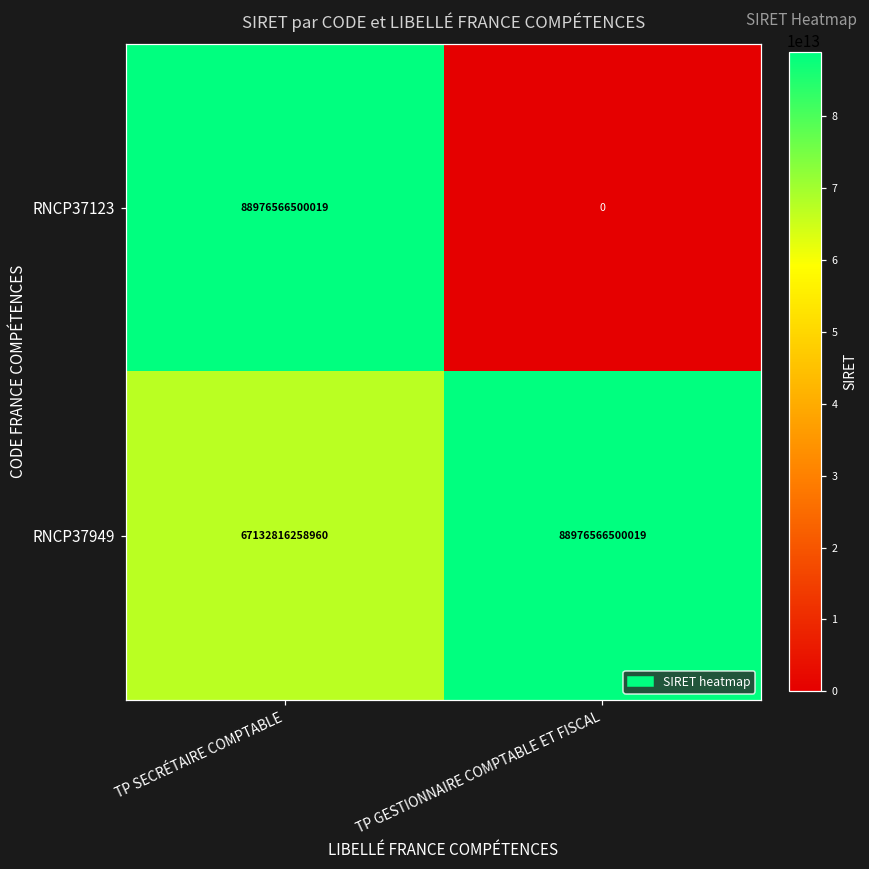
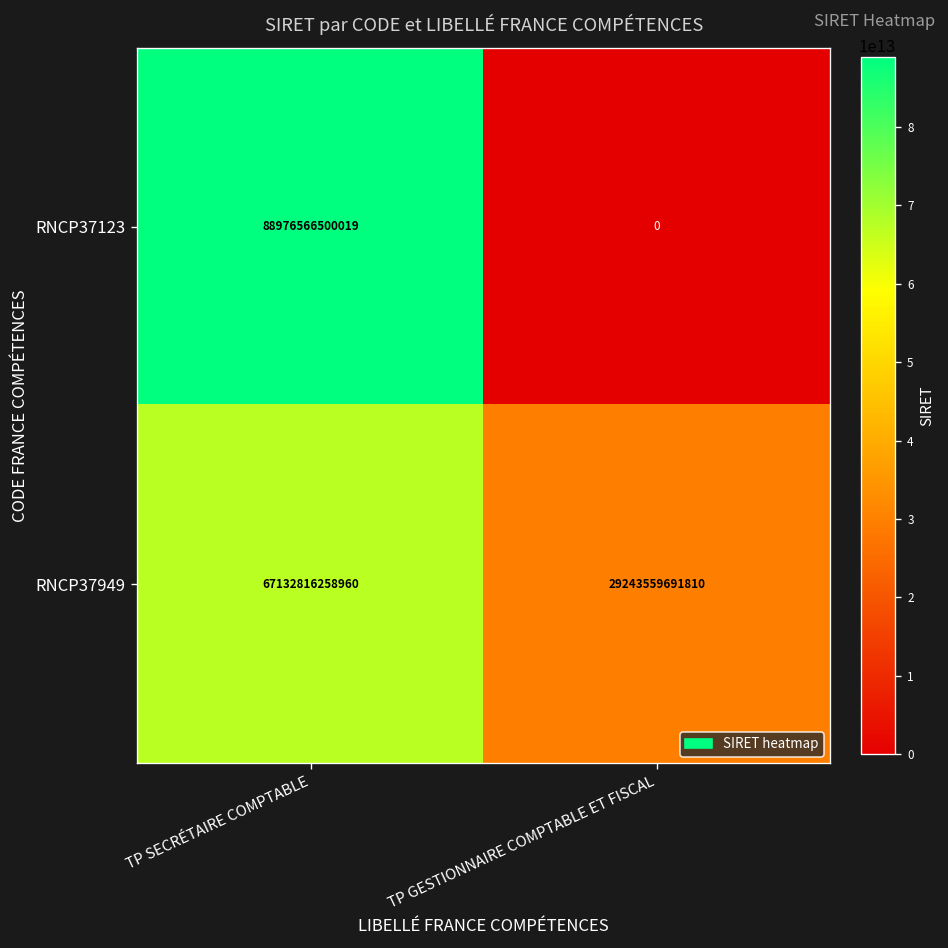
RNCP37949, TP GESTIONNAIRE COMPTABLE ET FISCAL: 88976566500019 -> 29243559691810
